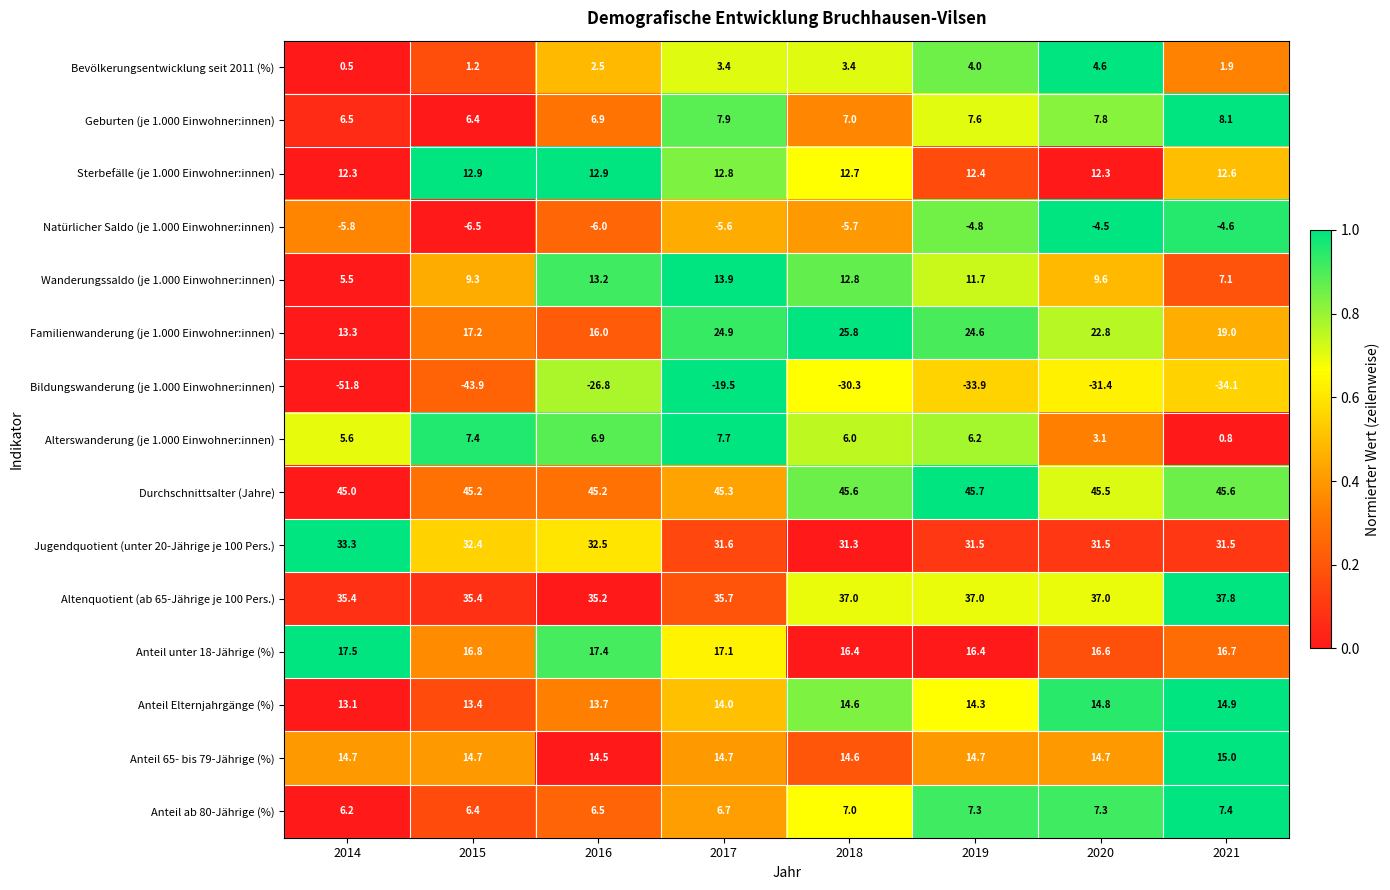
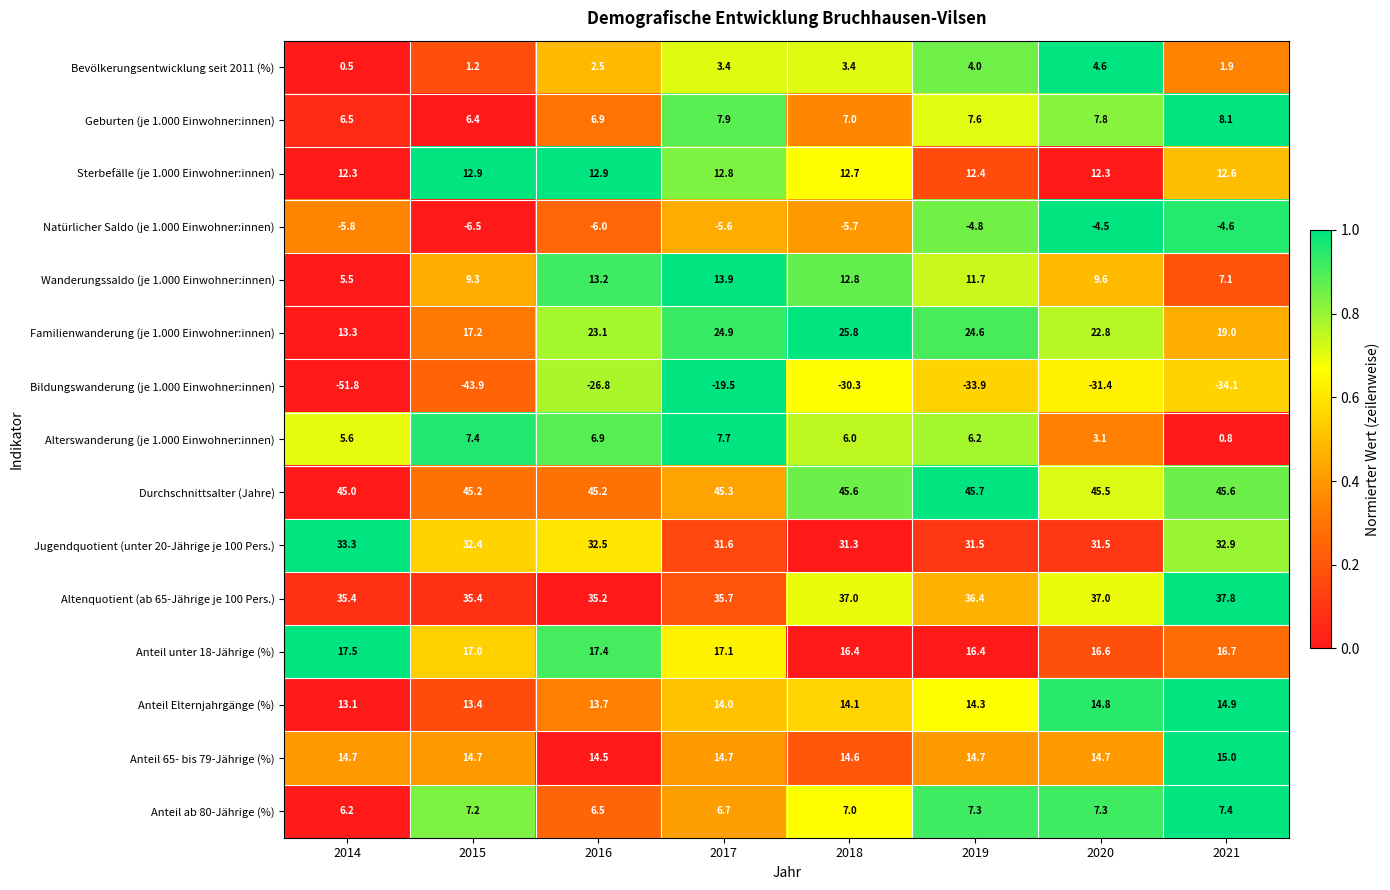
Familienwanderung (je 1.000 Einwohner:innen), 2016: 16.0 -> 23.1
Jugendquotient (unter 20-Jährige je 100 Pers.), 2021: 31.5 -> 32.9
Altenquotient (ab 65-Jährige je 100 Pers.), 2019: 37.0 -> 36.4
Anteil unter 18-Jährige (%), 2015: 16.8 -> 17.0
Anteil Elternjahrgänge (%), 2018: 14.6 -> 14.1
Anteil ab 80-Jährige (%), 2015: 6.4 -> 7.2
